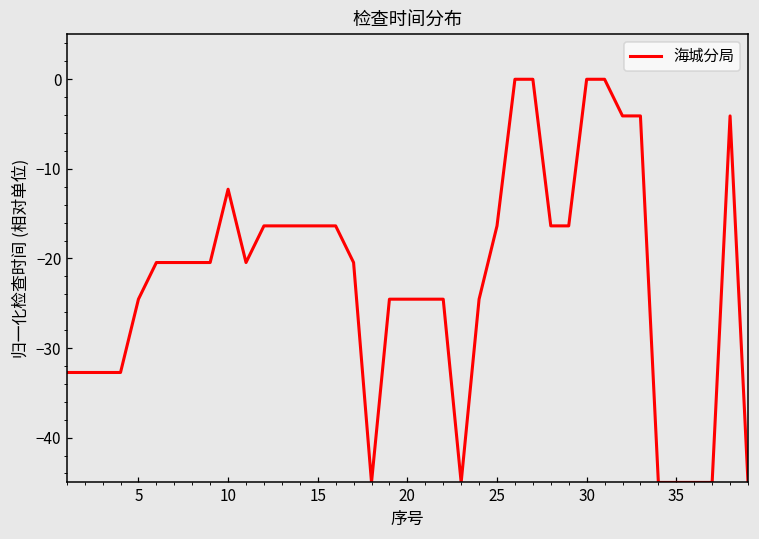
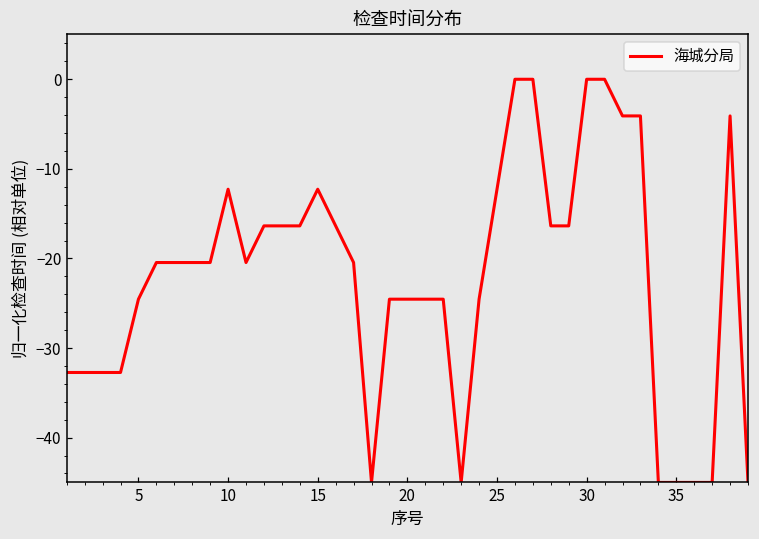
15: -16 -> -12
25: -16 -> -12
